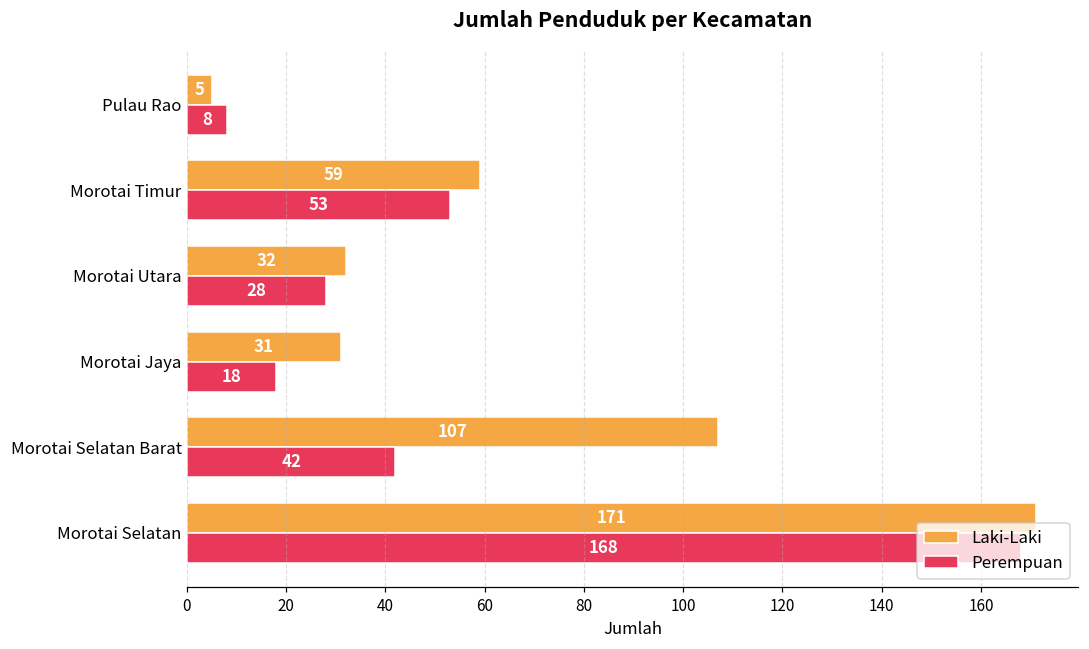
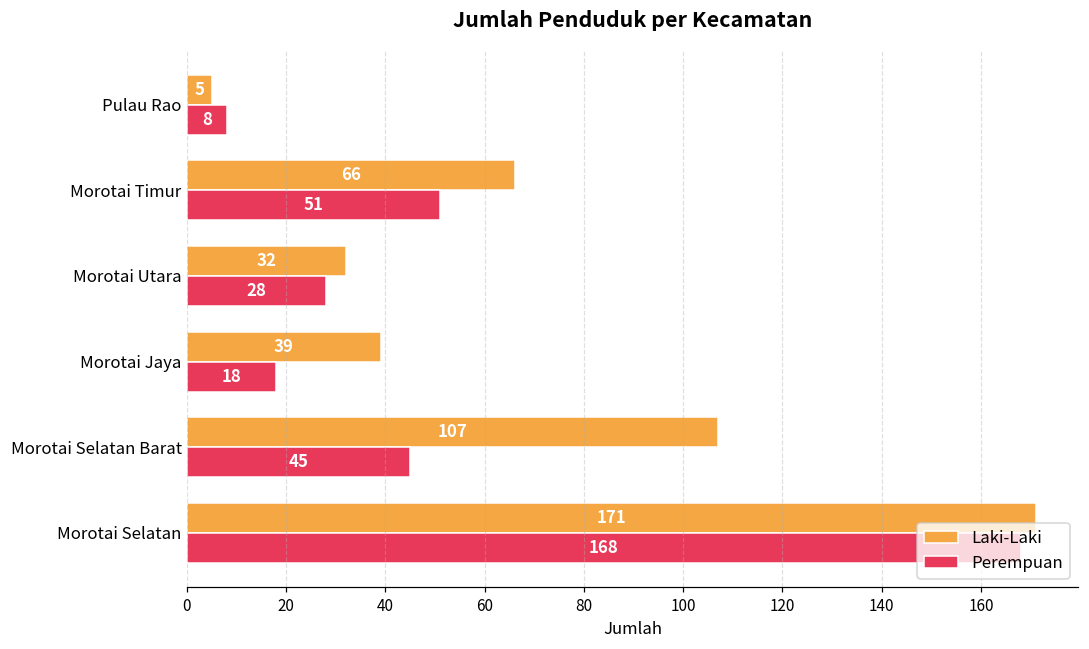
Laki-Laki, Morotai Timur: 59 -> 66
Perempuan, Morotai Timur: 53 -> 51
Laki-Laki, Morotai Jaya: 31 -> 39
Perempuan, Morotai Selatan Barat: 42 -> 45
